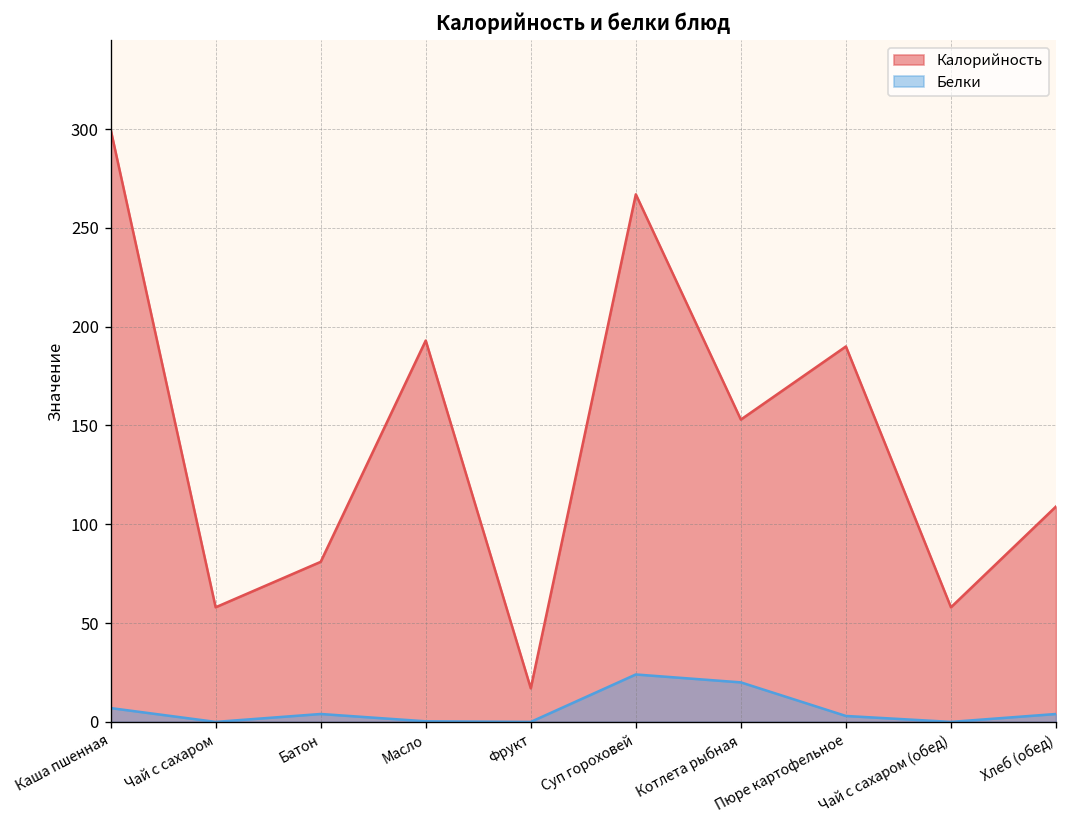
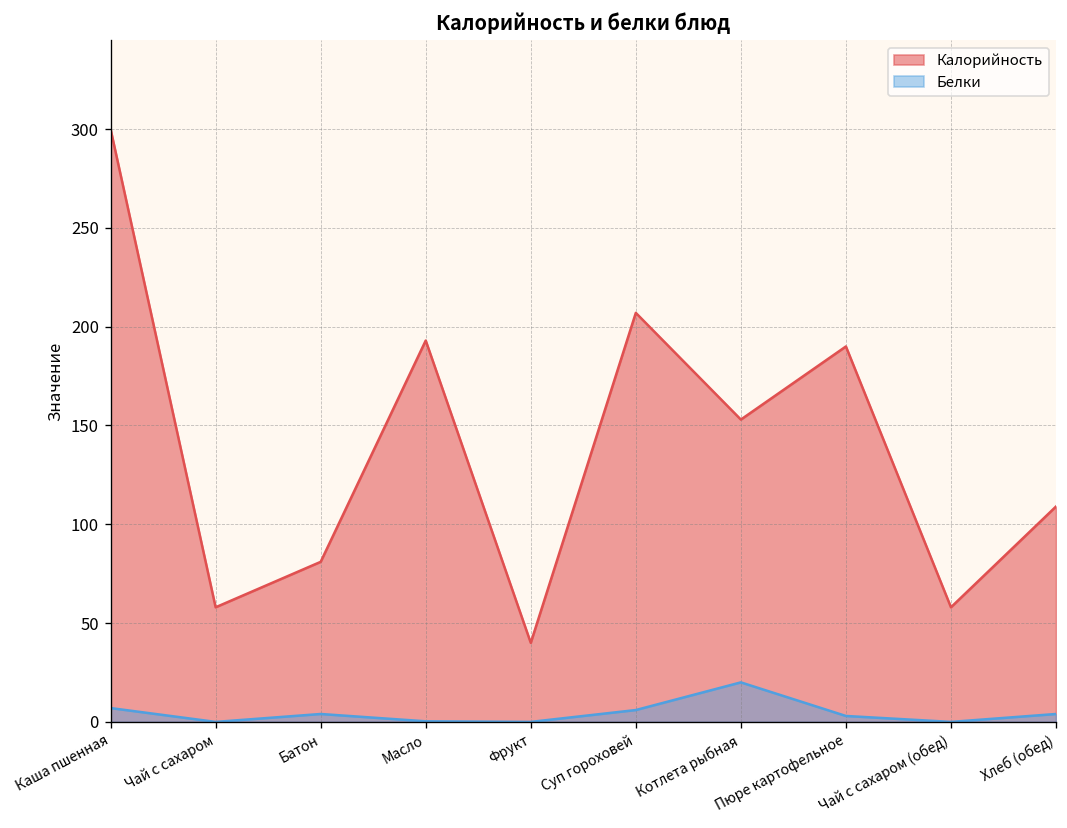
Калорийность, Фрукт: 17 -> 40
Калорийность, Суп гороховей: 267 -> 207
Белки, Суп гороховей: 24 -> 6
